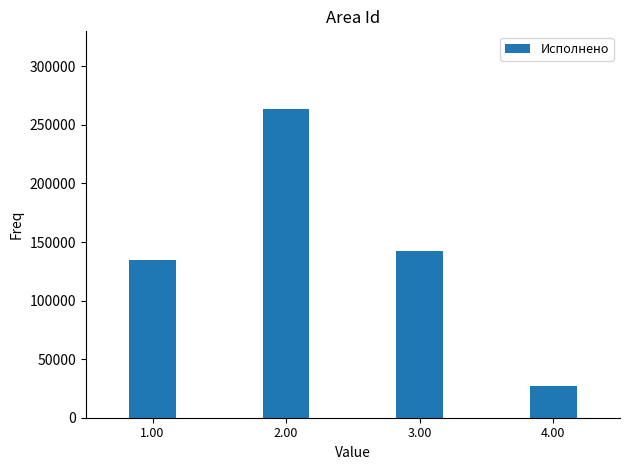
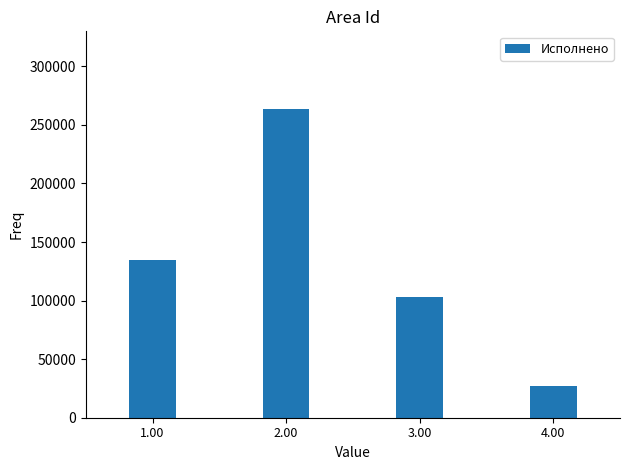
3.00: 142000 -> 103000
